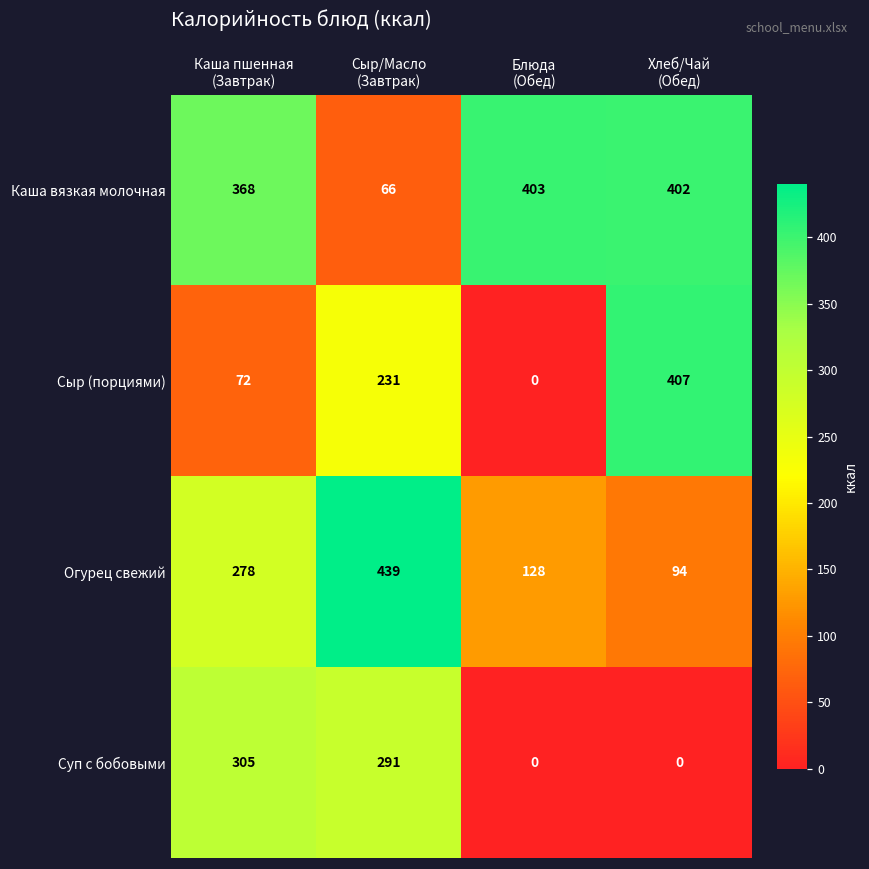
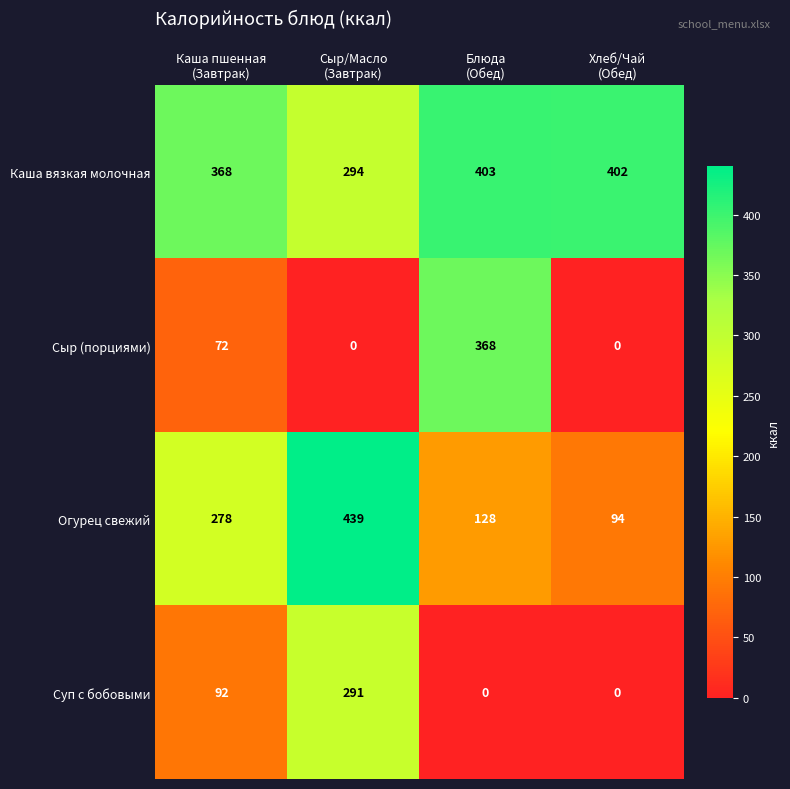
Каша вязкая молочная, Сыр/Масло (Завтрак): 66 -> 294
Сыр (порциями), Сыр/Масло (Завтрак): 231 -> 0
Сыр (порциями), Блюда (Обед): 0 -> 368
Сыр (порциями), Хлеб/Чай (Обед): 407 -> 0
Суп с бобовыми, Каша пшенная (Завтрак): 305 -> 92
